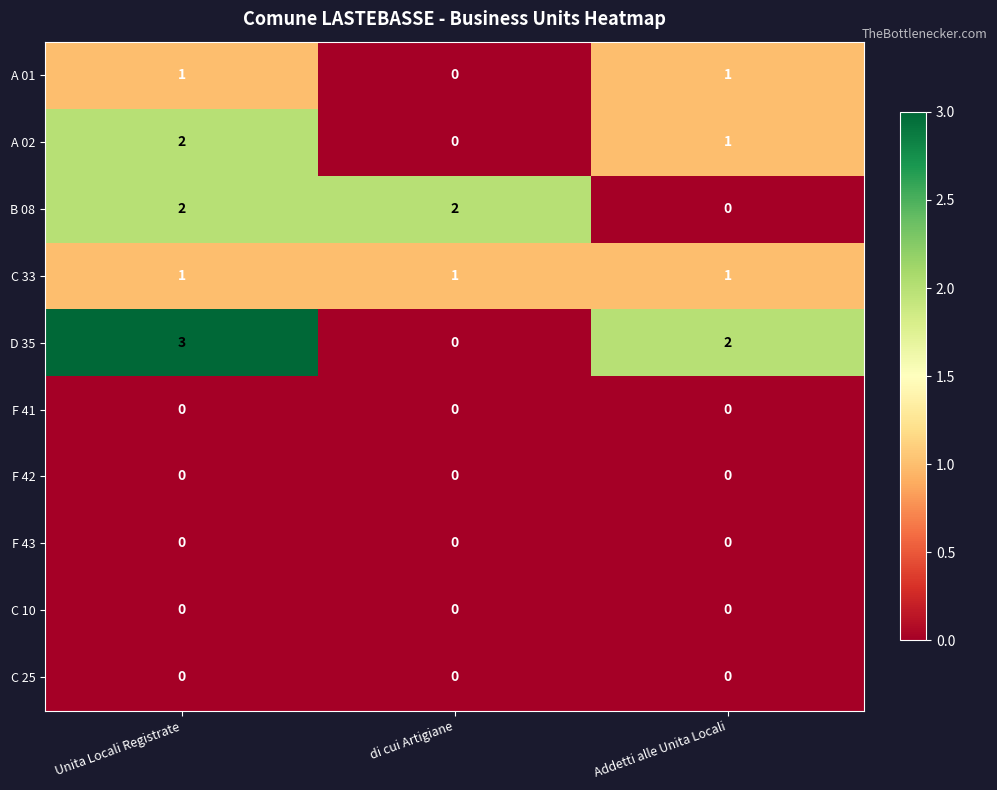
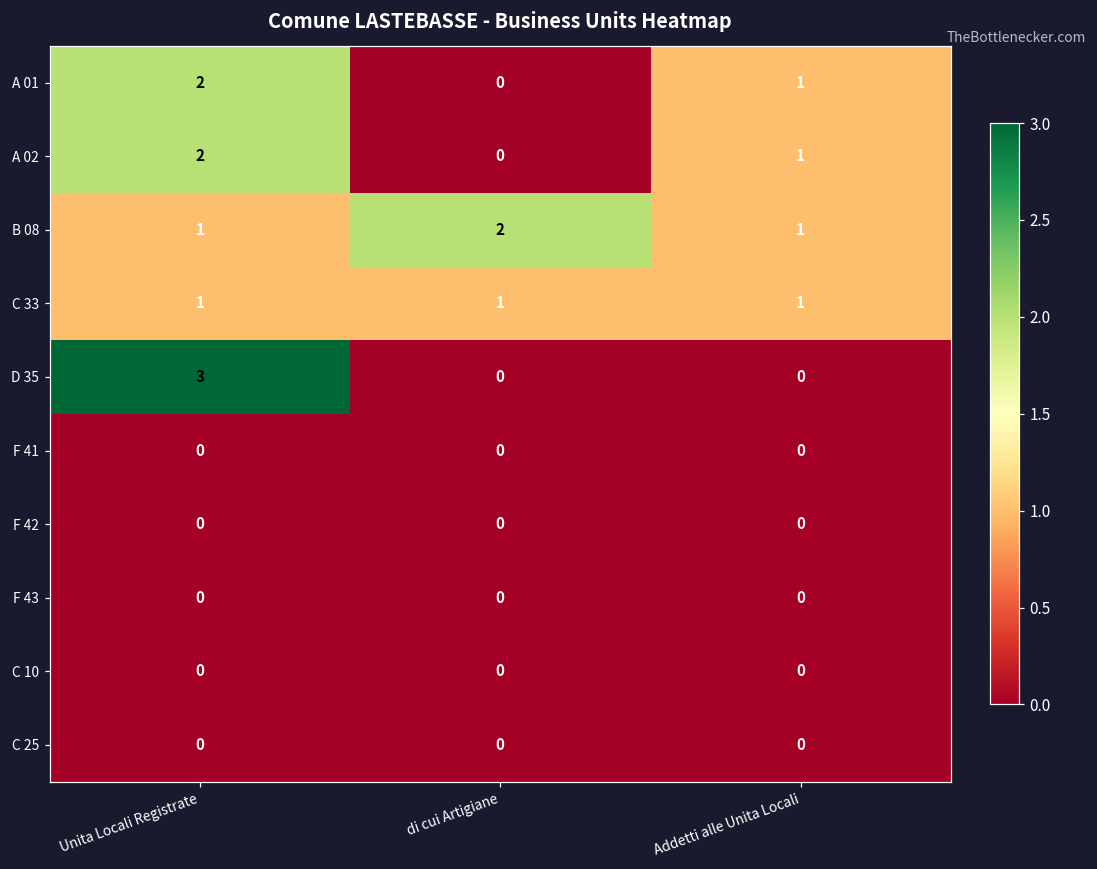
A 01, Unita Locali Registrate: 1 -> 2
B 08, Unita Locali Registrate: 2 -> 1
B 08, Addetti alle Unita Locali: 0 -> 1
D 35, Addetti alle Unita Locali: 2 -> 0
